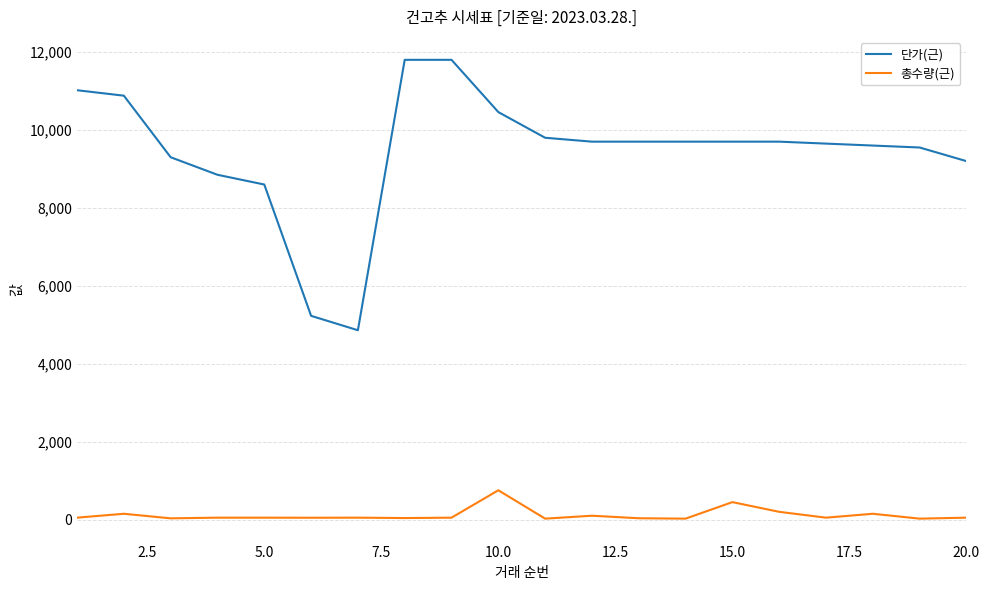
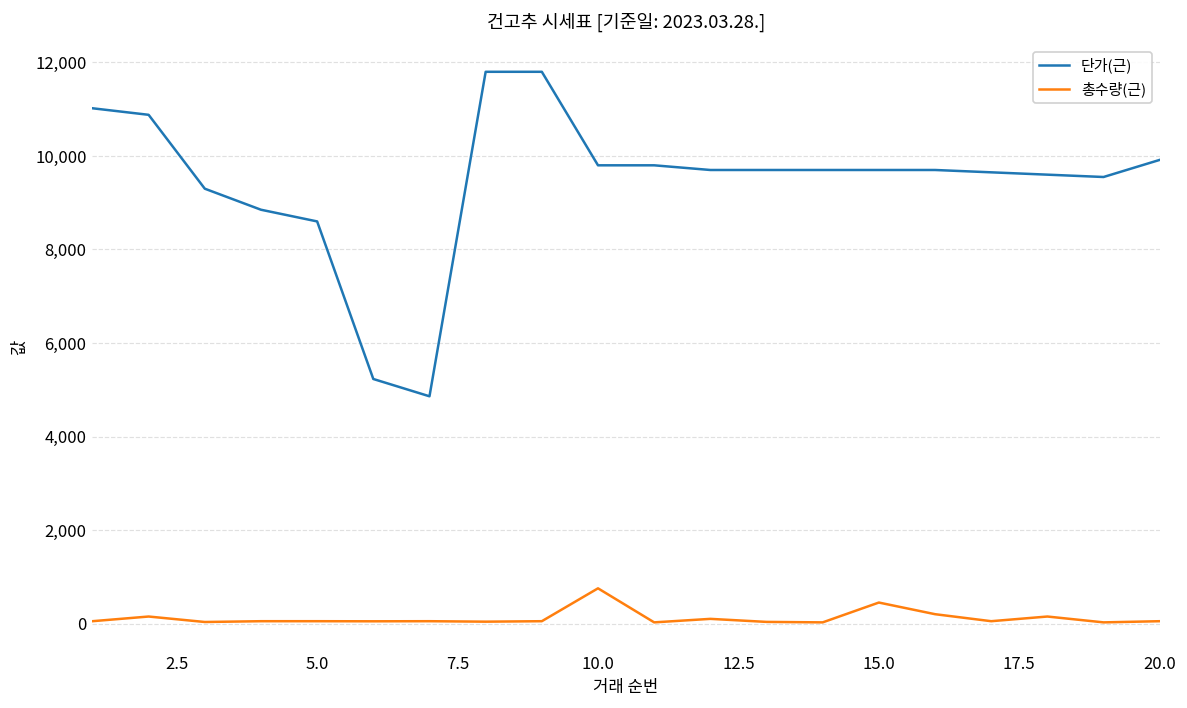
단가(근), 10.0: 10,500 -> 9,800
단가(근), 20.0: 9,200 -> 9,900
